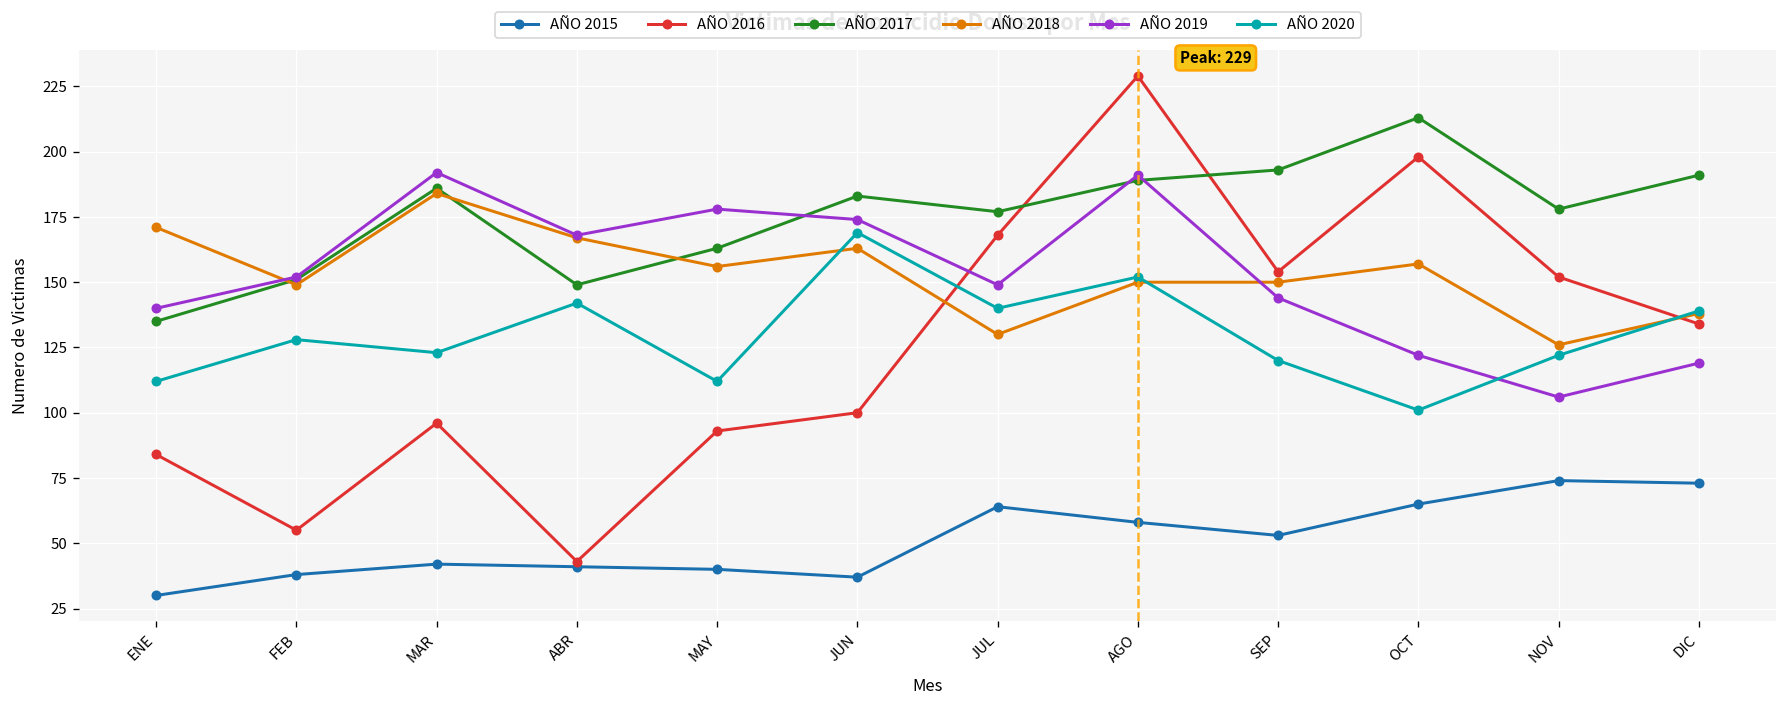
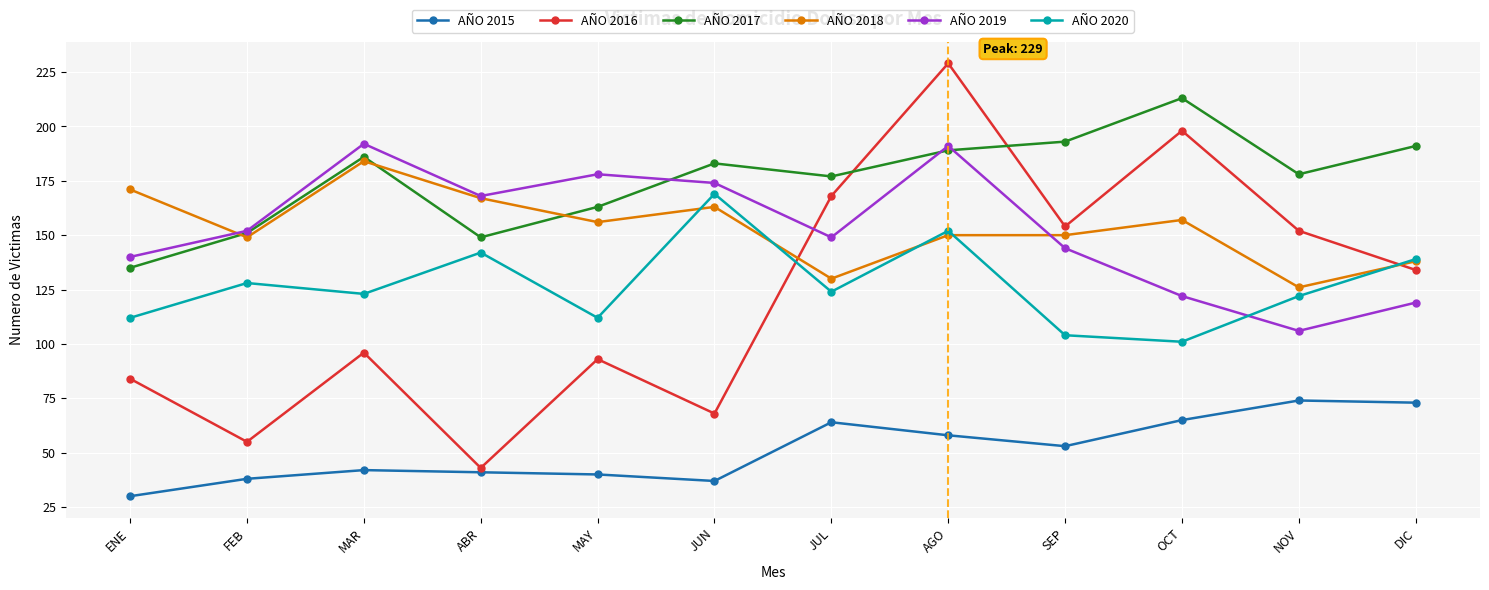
AÑO 2016, JUN: 100 -> 68
AÑO 2020, JUL: 140 -> 124
AÑO 2020, SEP: 120 -> 104
